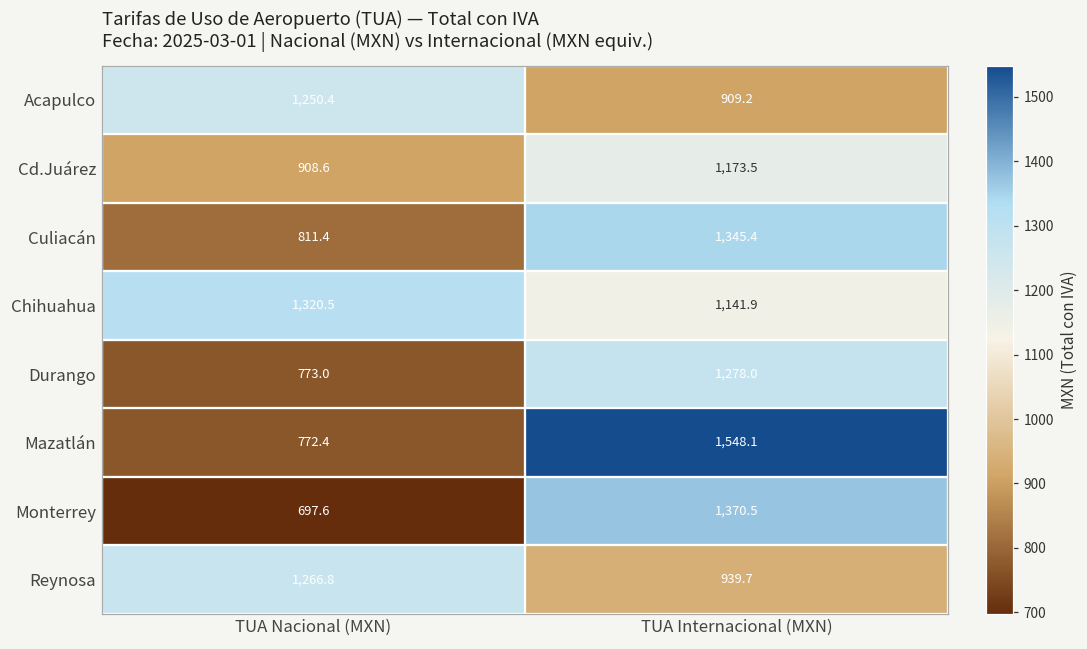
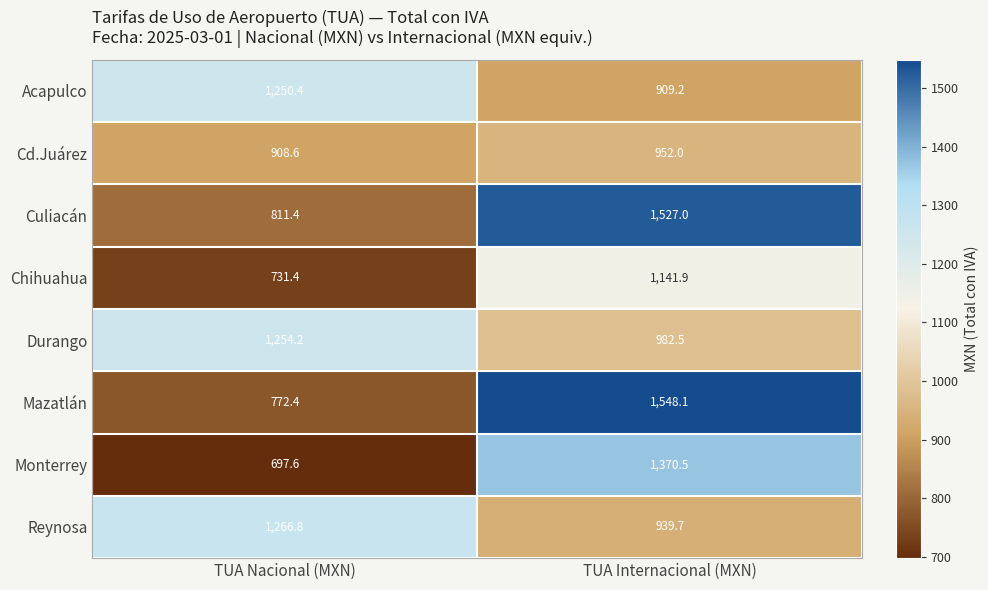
Cd.Juárez, TUA Internacional (MXN): 1,173.5 -> 952.0
Culiacán, TUA Internacional (MXN): 1,345.4 -> 1,527.0
Chihuahua, TUA Nacional (MXN): 1,320.5 -> 731.4
Durango, TUA Nacional (MXN): 773.0 -> 1,254.2
Durango, TUA Internacional (MXN): 1,278.0 -> 982.5
